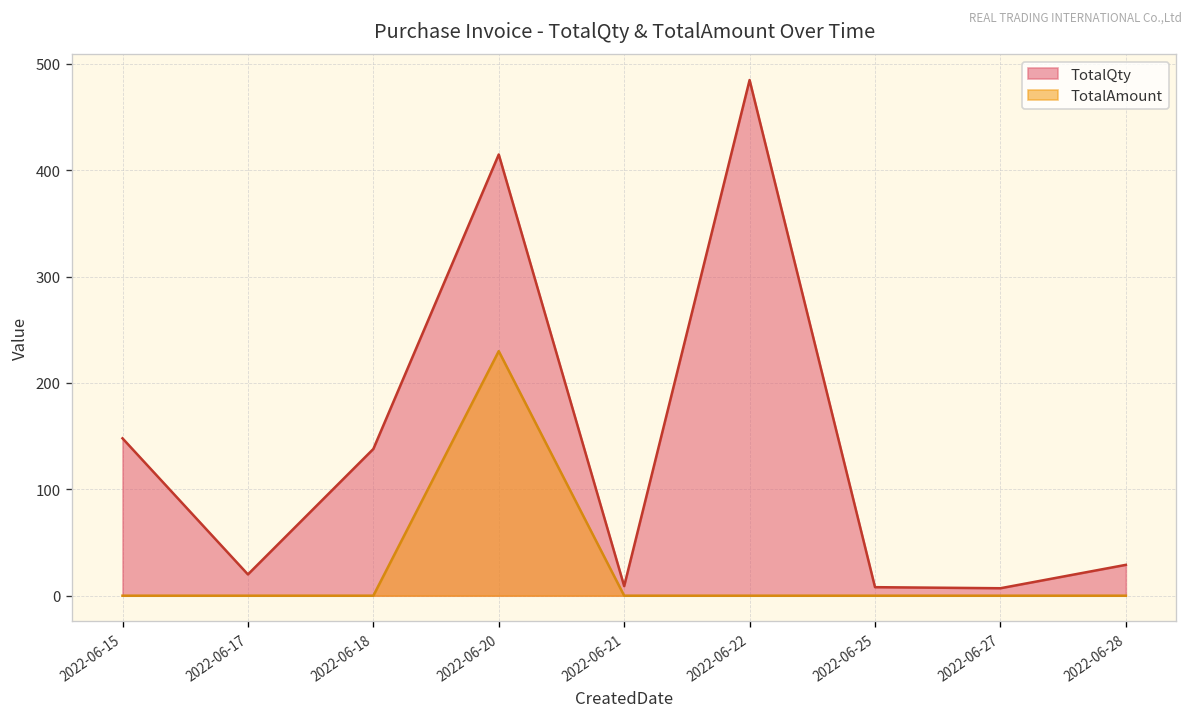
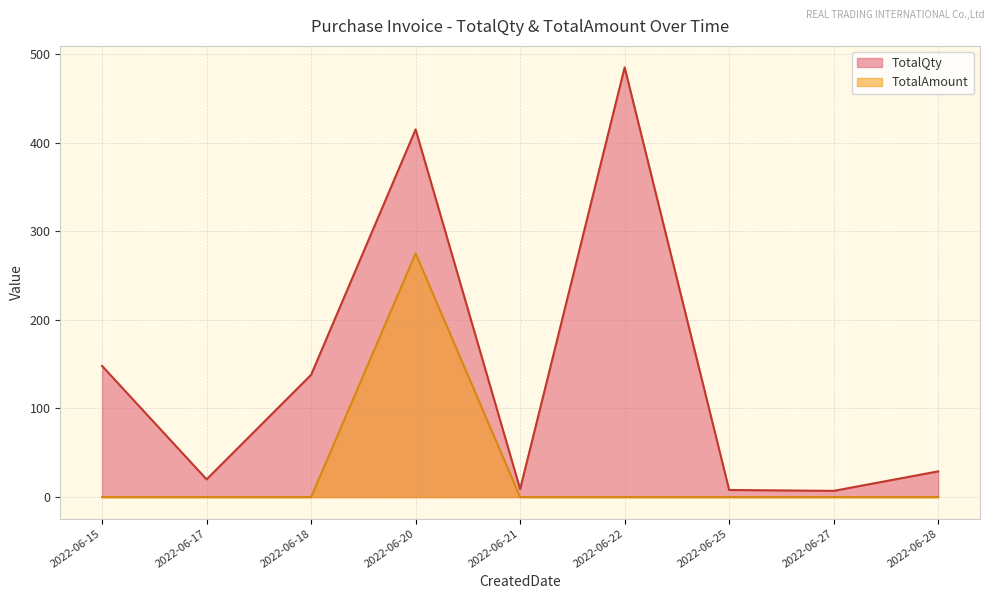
TotalAmount, 2022-06-20: 230 -> 280
